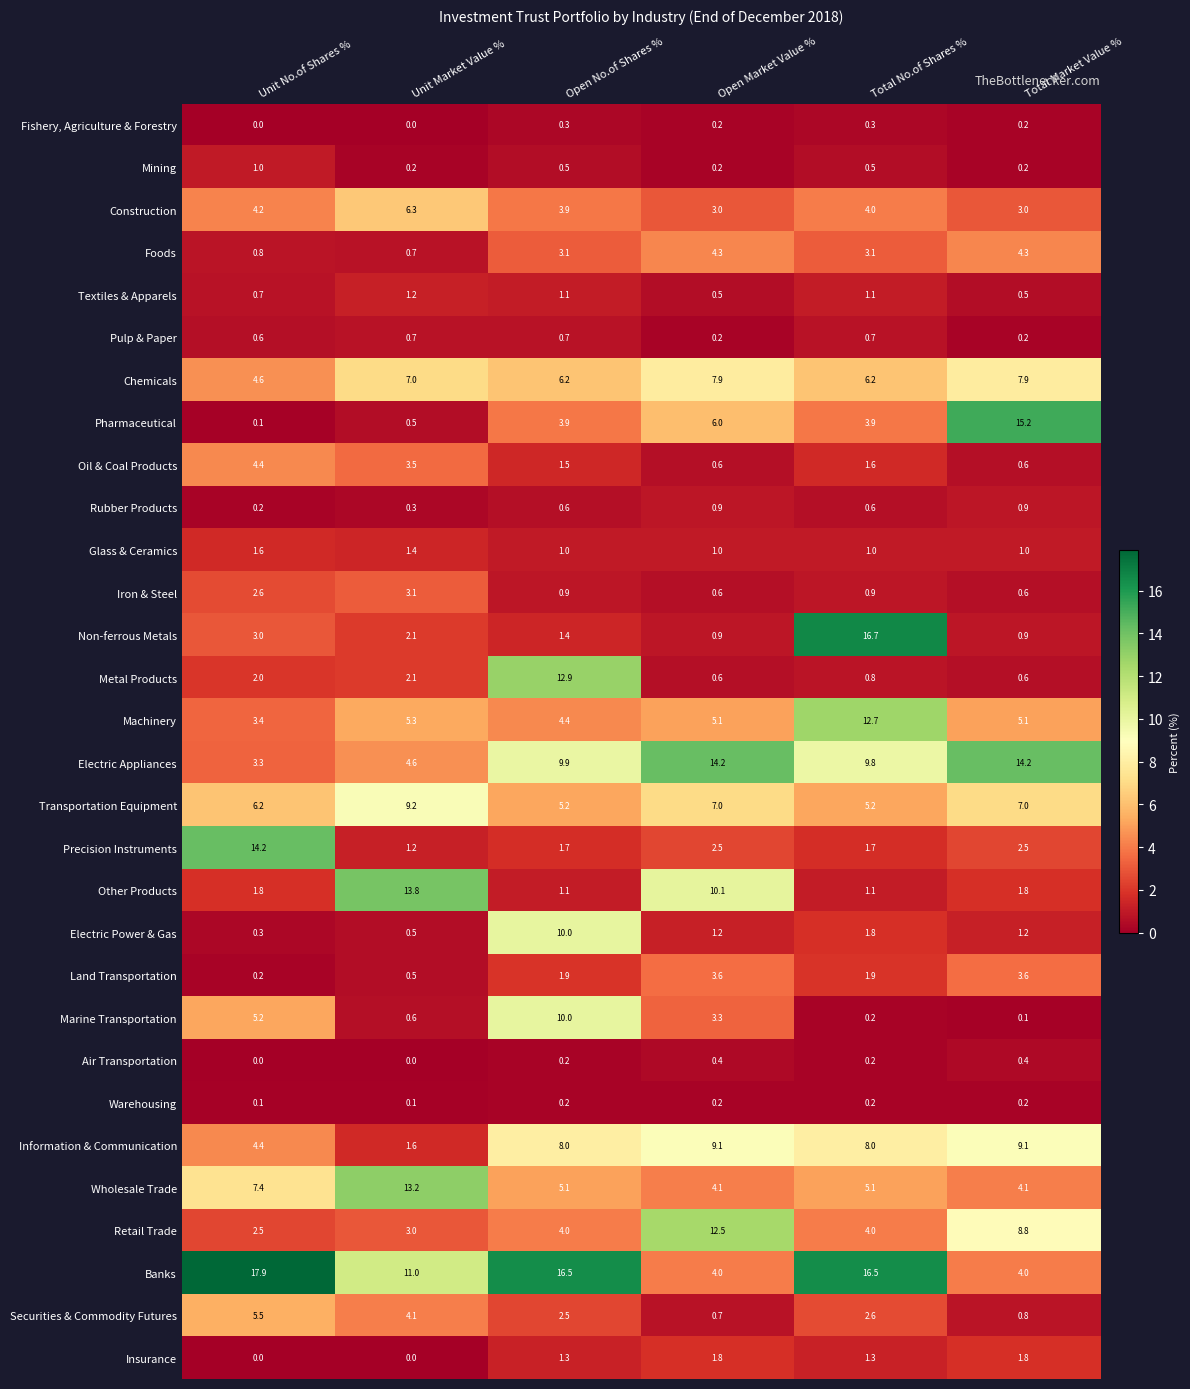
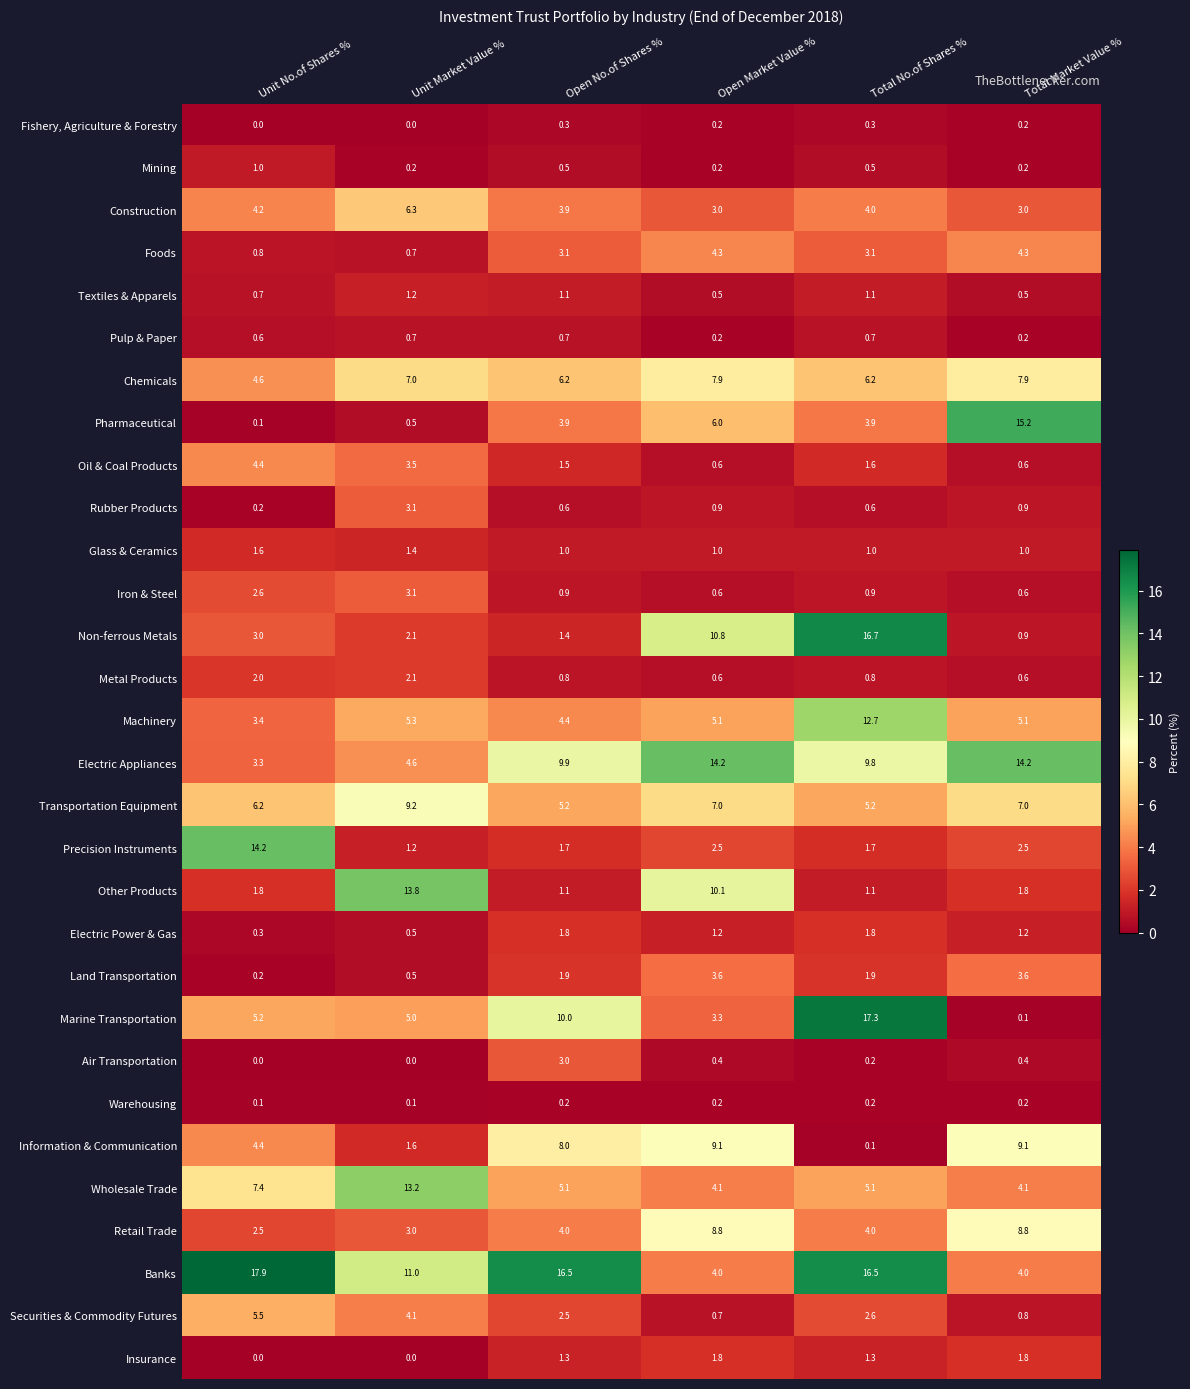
Rubber Products, Unit Market Value %: 0.3 -> 3.1
Non-ferrous Metals, Open Market Value %: 0.9 -> 10.8
Metal Products, Open No.of Shares %: 12.9 -> 0.8
Electric Power & Gas, Open No.of Shares %: 10.0 -> 1.8
Marine Transportation, Unit Market Value %: 0.6 -> 5.0
Marine Transportation, Total No.of Shares %: 0.2 -> 17.3
Air Transportation, Open No.of Shares %: 0.2 -> 3.0
Information & Communication, Total No.of Shares %: 8.0 -> 0.1
Retail Trade, Open Market Value %: 12.5 -> 8.8
